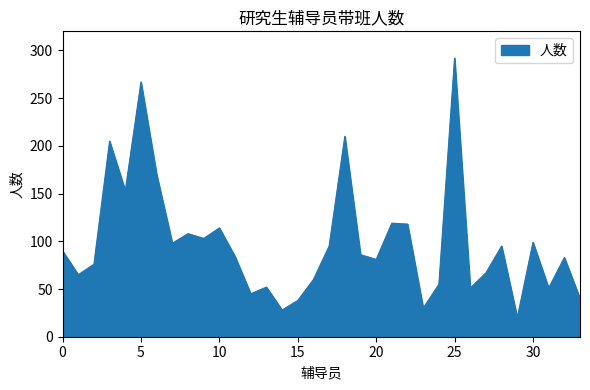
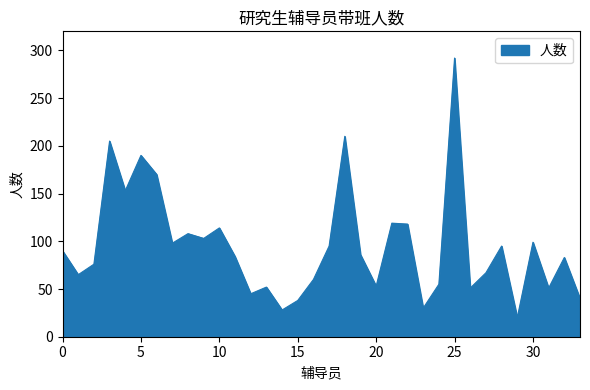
5: 270 -> 190
20: 80 -> 50
